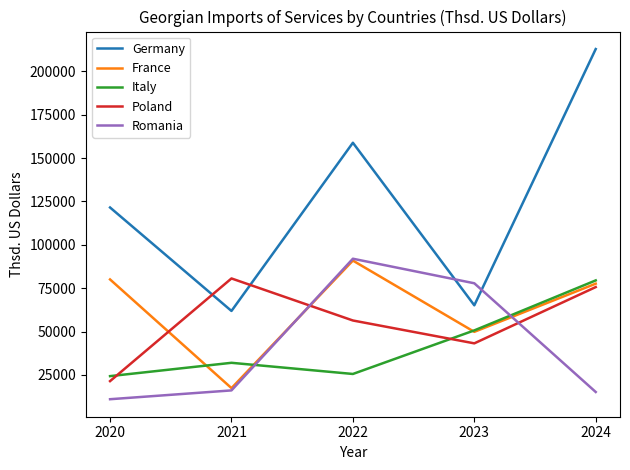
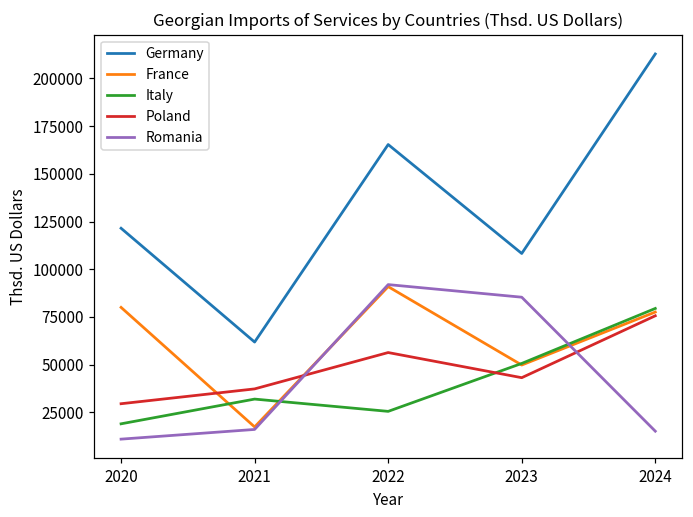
Italy, 2020: 24000 -> 19000
Poland, 2020: 21000 -> 30000
Poland, 2021: 81000 -> 37000
Germany, 2022: 159000 -> 165000
Germany, 2023: 65000 -> 108000
Romania, 2023: 78000 -> 85000
